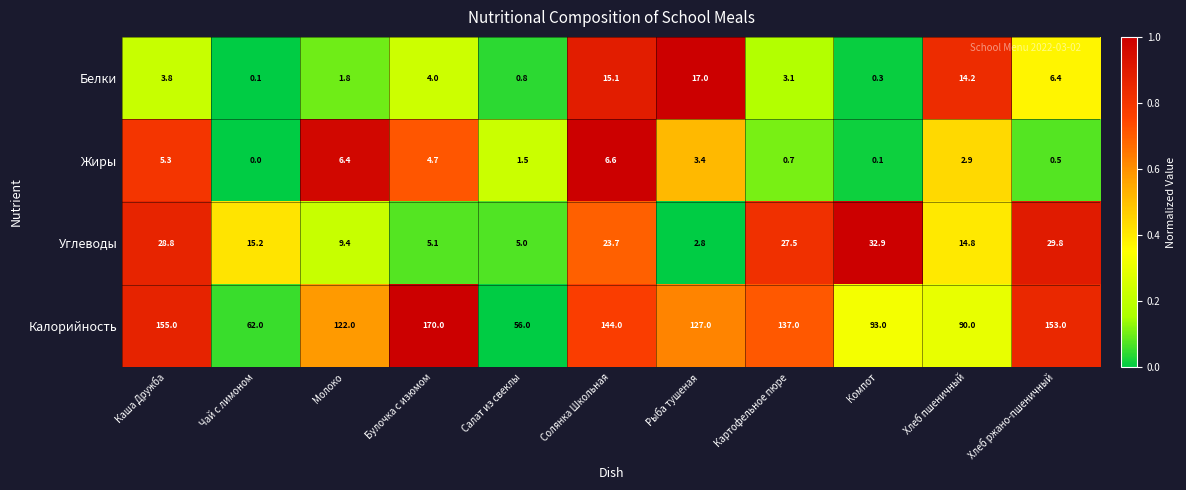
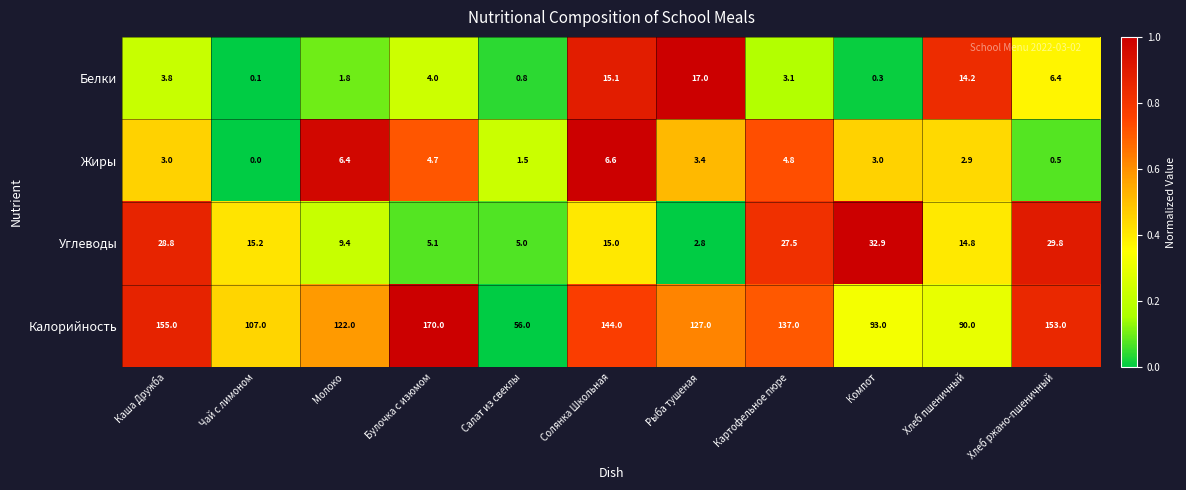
Жиры, Каша Дружба: 5.3 -> 3.0
Жиры, Картофельное пюре: 0.7 -> 4.8
Жиры, Компот: 0.1 -> 3.0
Углеводы, Солянка Школьная: 23.7 -> 15.0
Калорийность, Чай с лимоном: 62.0 -> 107.0
